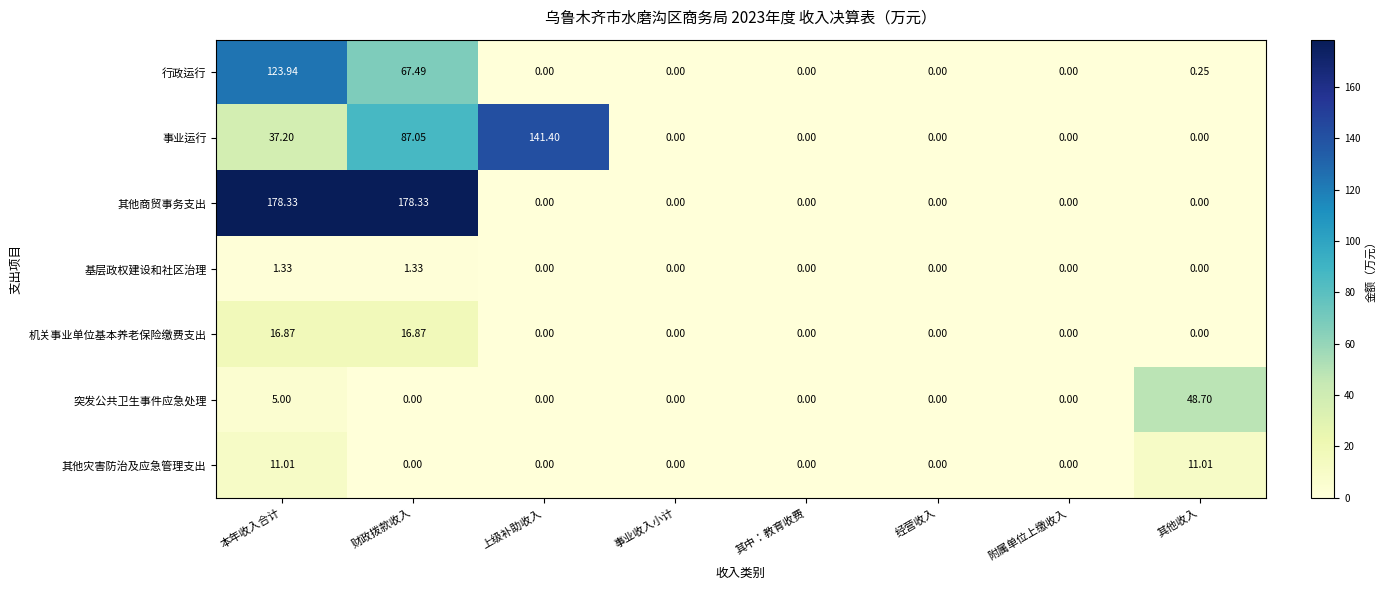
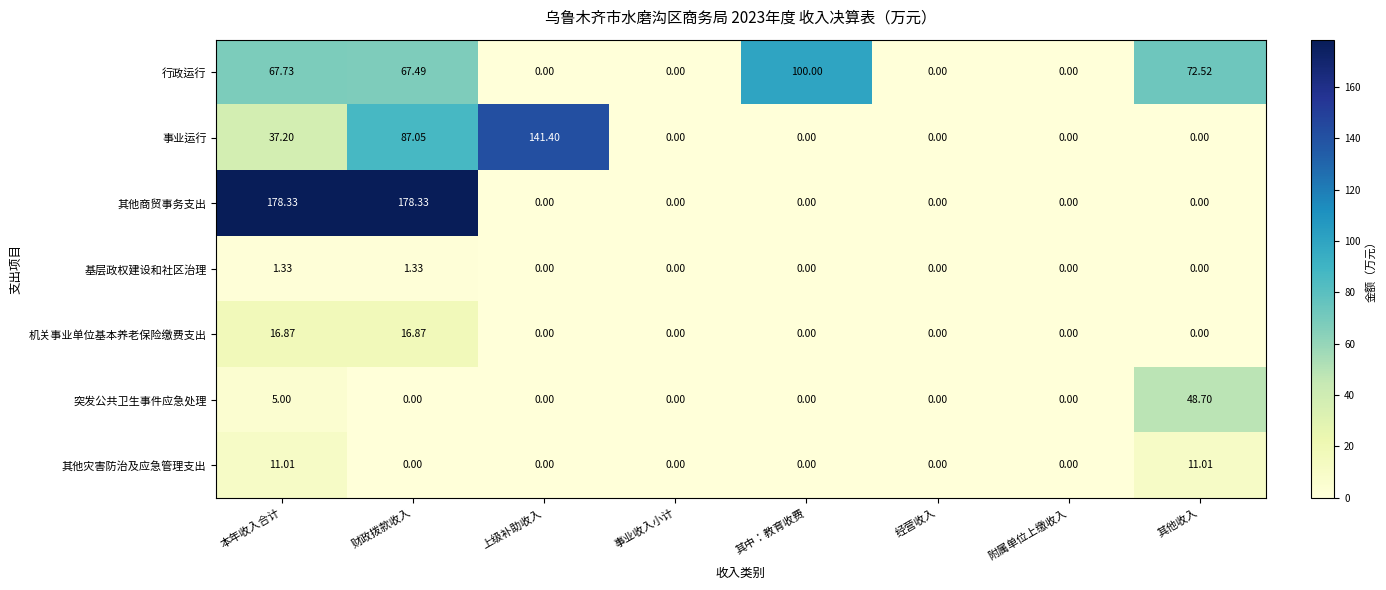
行政运行, 本年收入合计: 123.94 -> 67.73
行政运行, 其中：教育收费: 0.00 -> 100.00
行政运行, 其他收入: 0.25 -> 72.52
